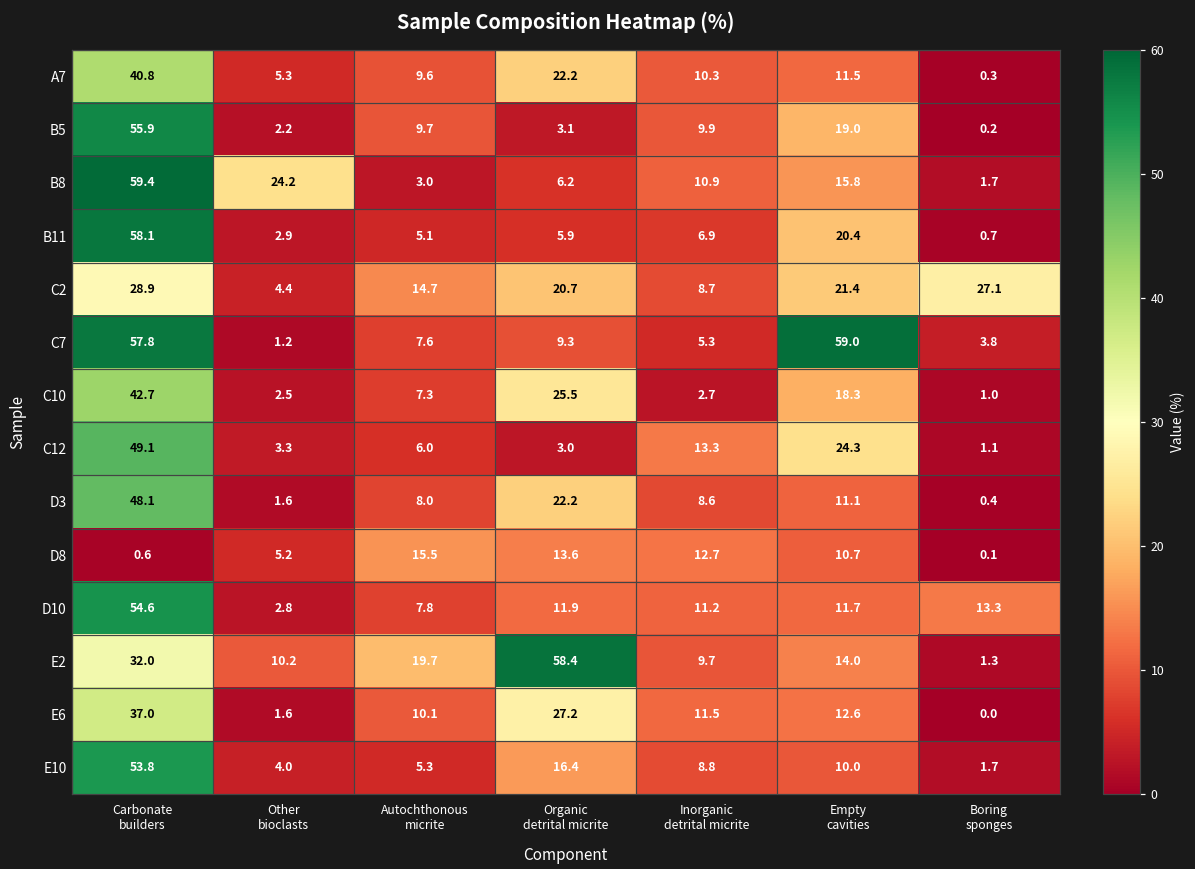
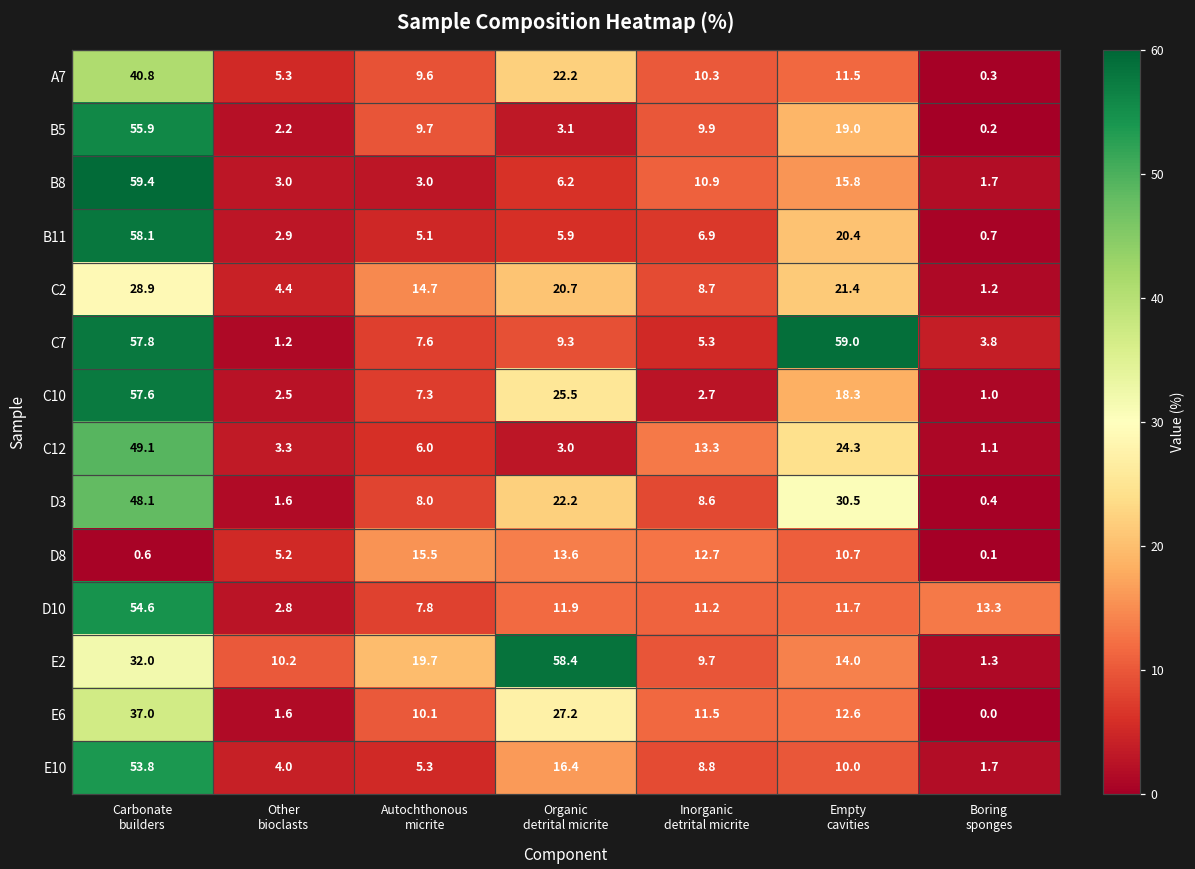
B8, Other bioclasts: 24.2 -> 3.0
C2, Boring sponges: 27.1 -> 1.2
C10, Carbonate builders: 42.7 -> 57.6
D3, Empty cavities: 11.1 -> 30.5
